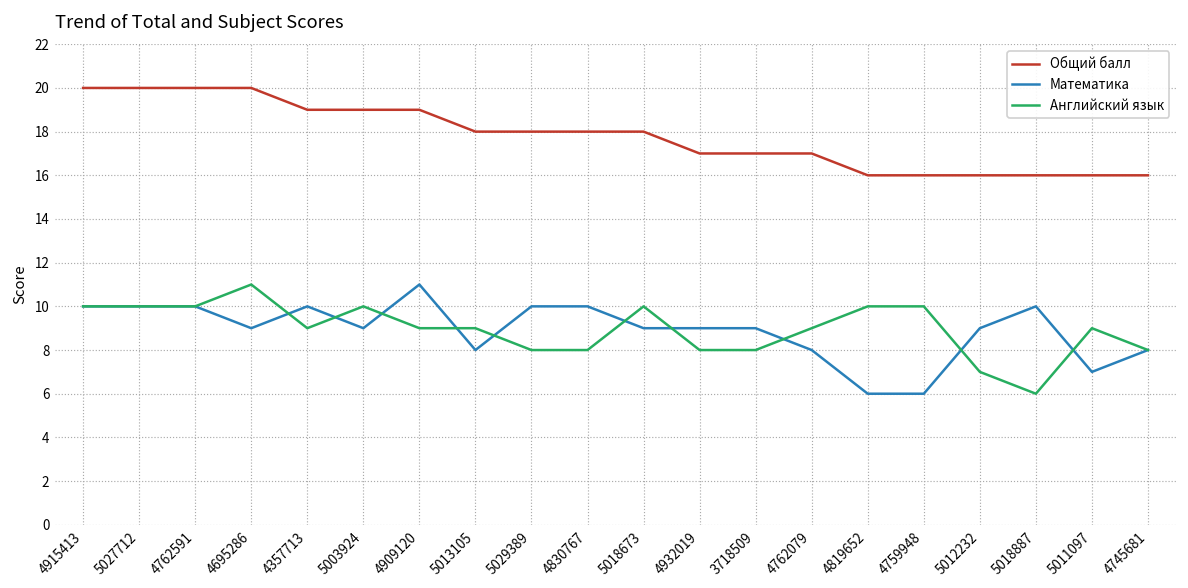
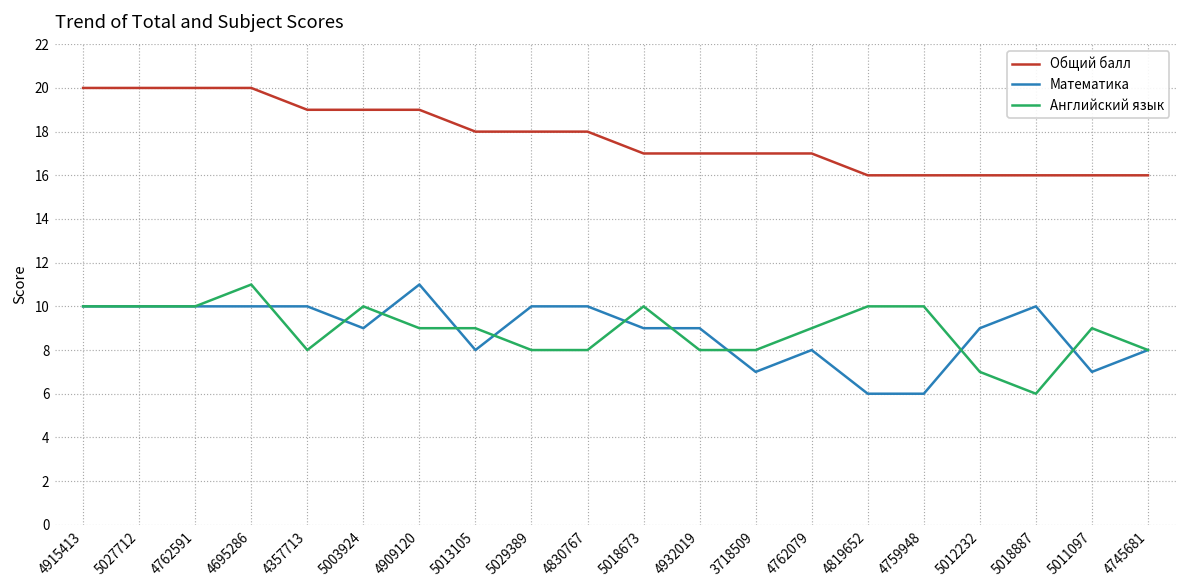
Математика, 4695286: 9 -> 10
Английский язык, 4357713: 9 -> 8
Общий балл, 5018673: 18 -> 17
Математика, 3718509: 9 -> 7
